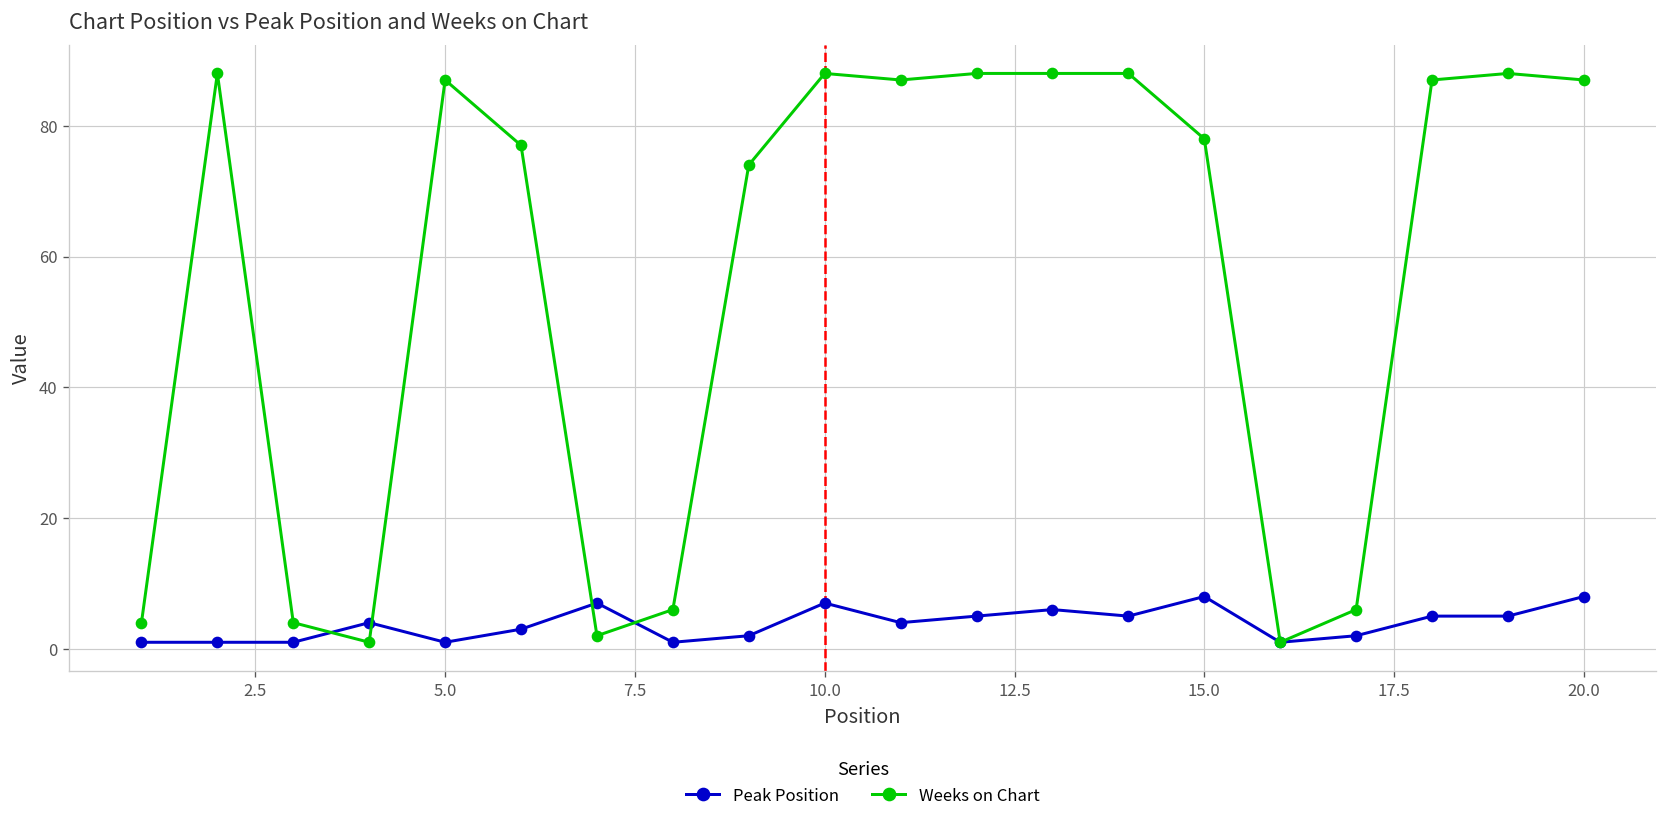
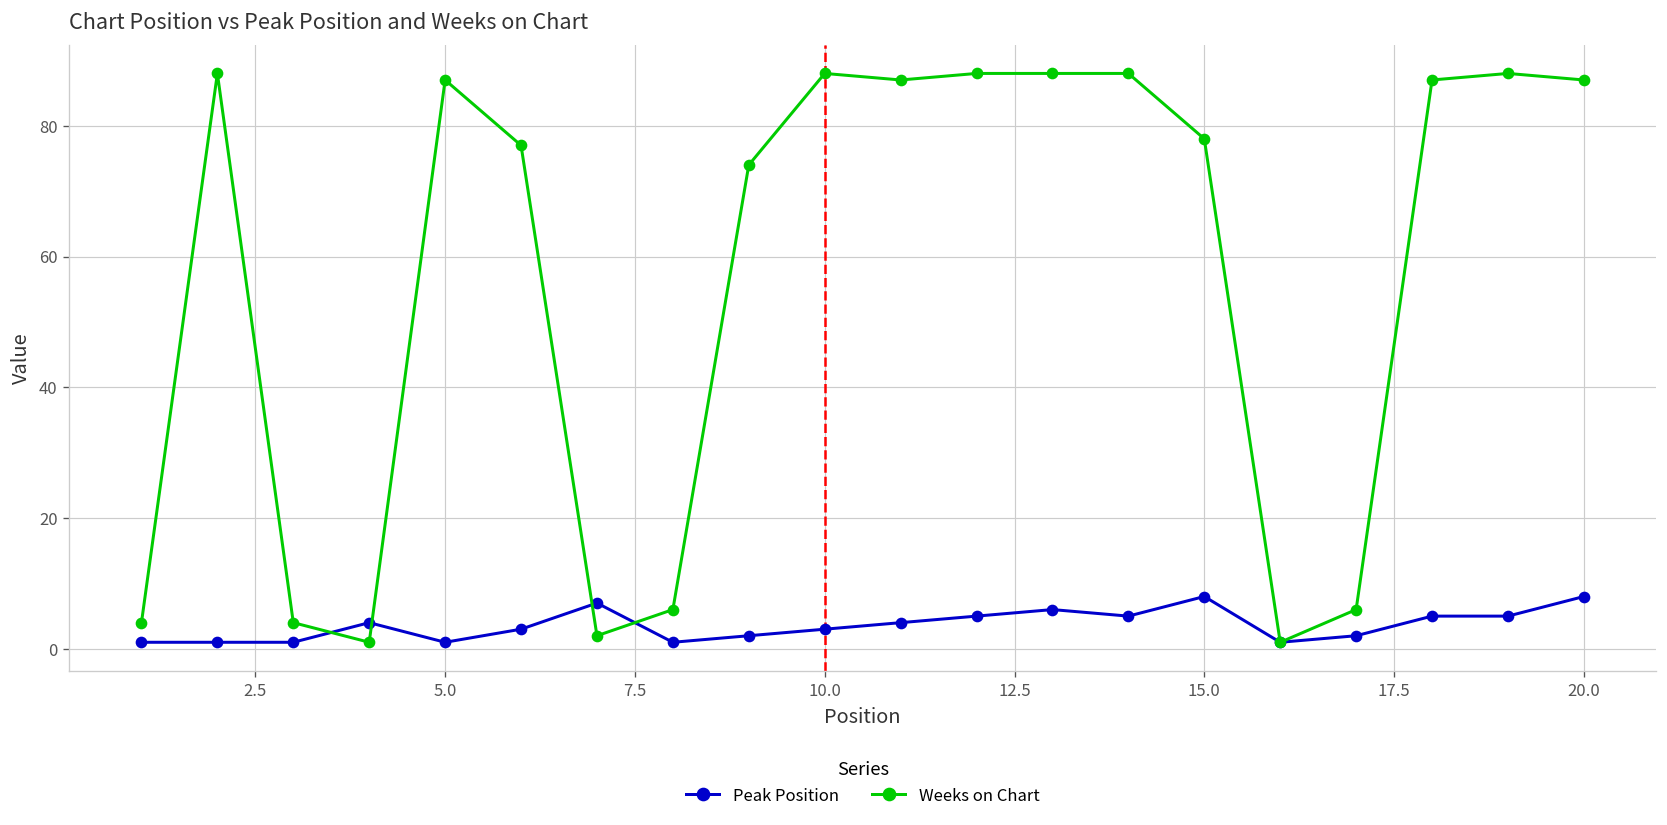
Peak Position, 10.0: 7 -> 3
